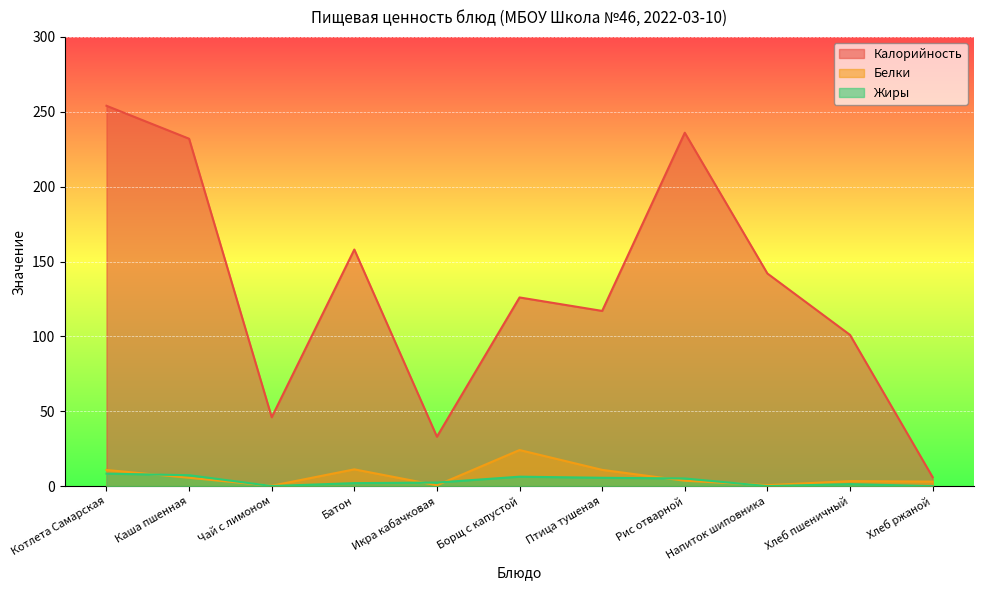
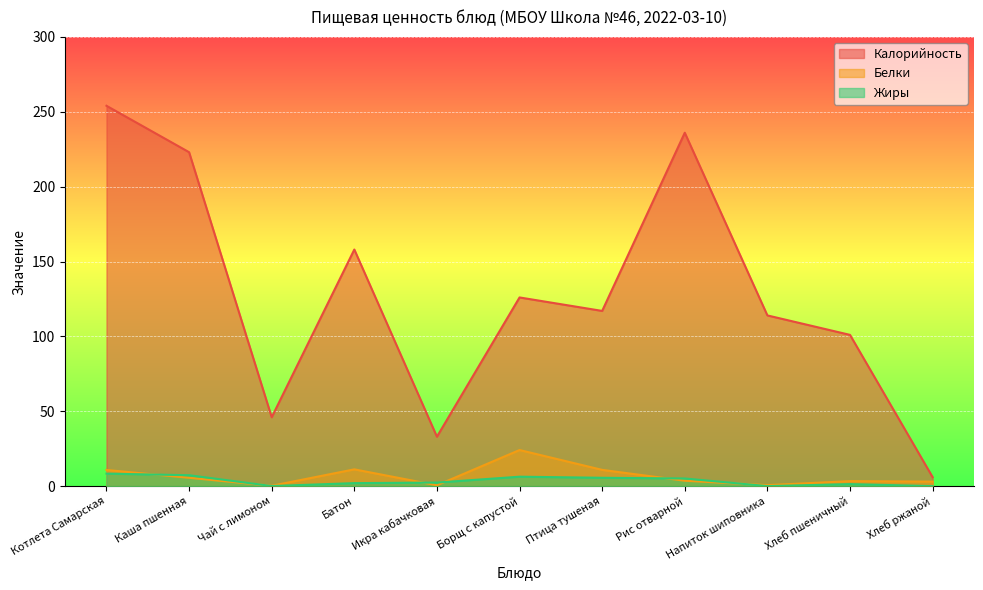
Калорийность, Каша пшенная: 232 -> 223
Калорийность, Напиток шиповника: 142 -> 114
